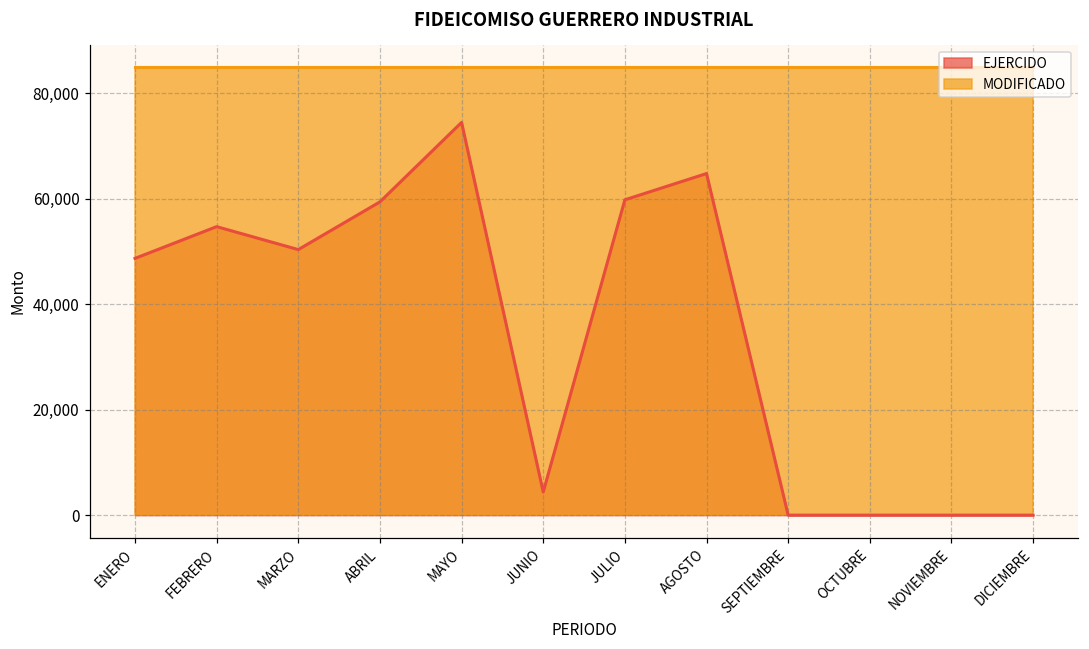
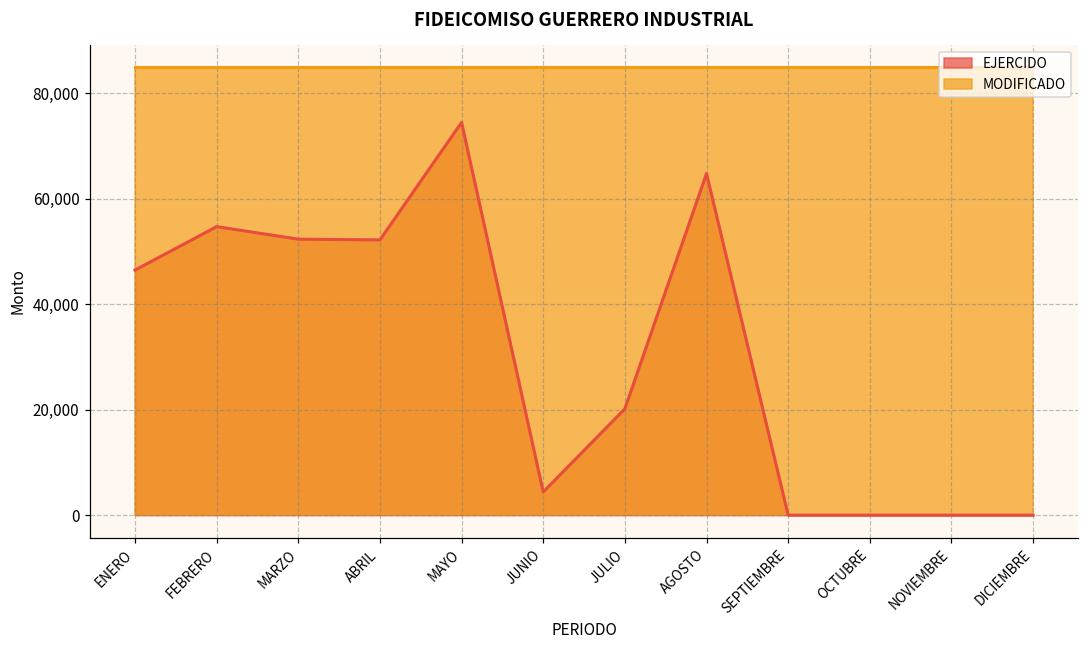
EJERCIDO, ENERO: 49,000 -> 46,000
EJERCIDO, MARZO: 50,000 -> 52,000
EJERCIDO, ABRIL: 59,000 -> 52,000
EJERCIDO, JULIO: 60,000 -> 20,000
